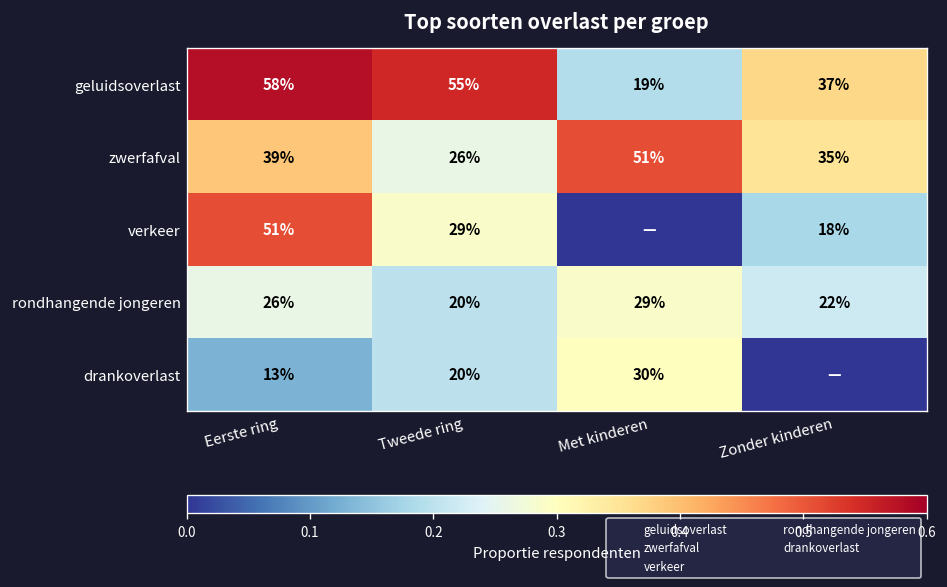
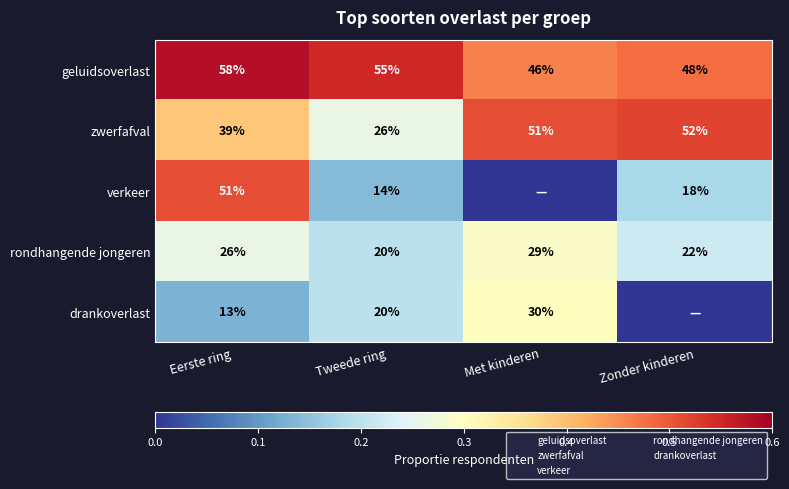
geluidsoverlast, Met kinderen: 19% -> 46%
geluidsoverlast, Zonder kinderen: 37% -> 48%
zwerfafval, Zonder kinderen: 35% -> 52%
verkeer, Tweede ring: 29% -> 14%
